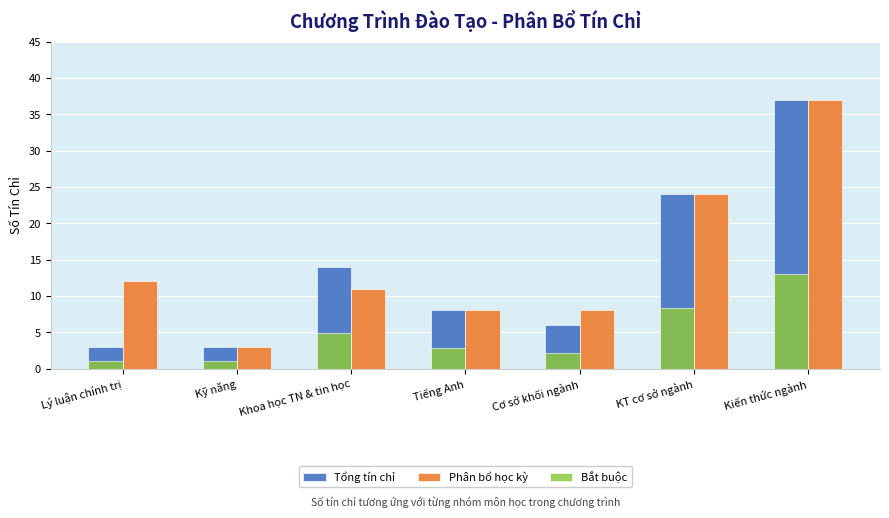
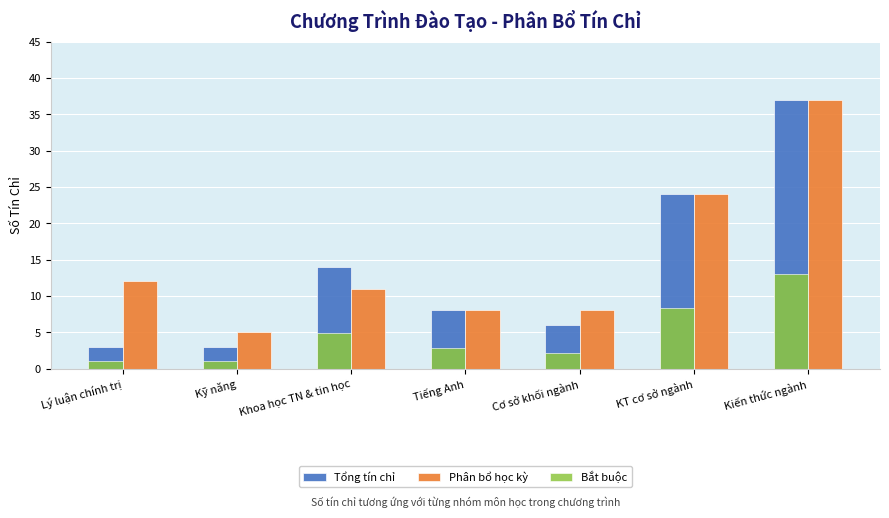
Phân bổ học kỳ, Kỹ năng: 3 -> 5
